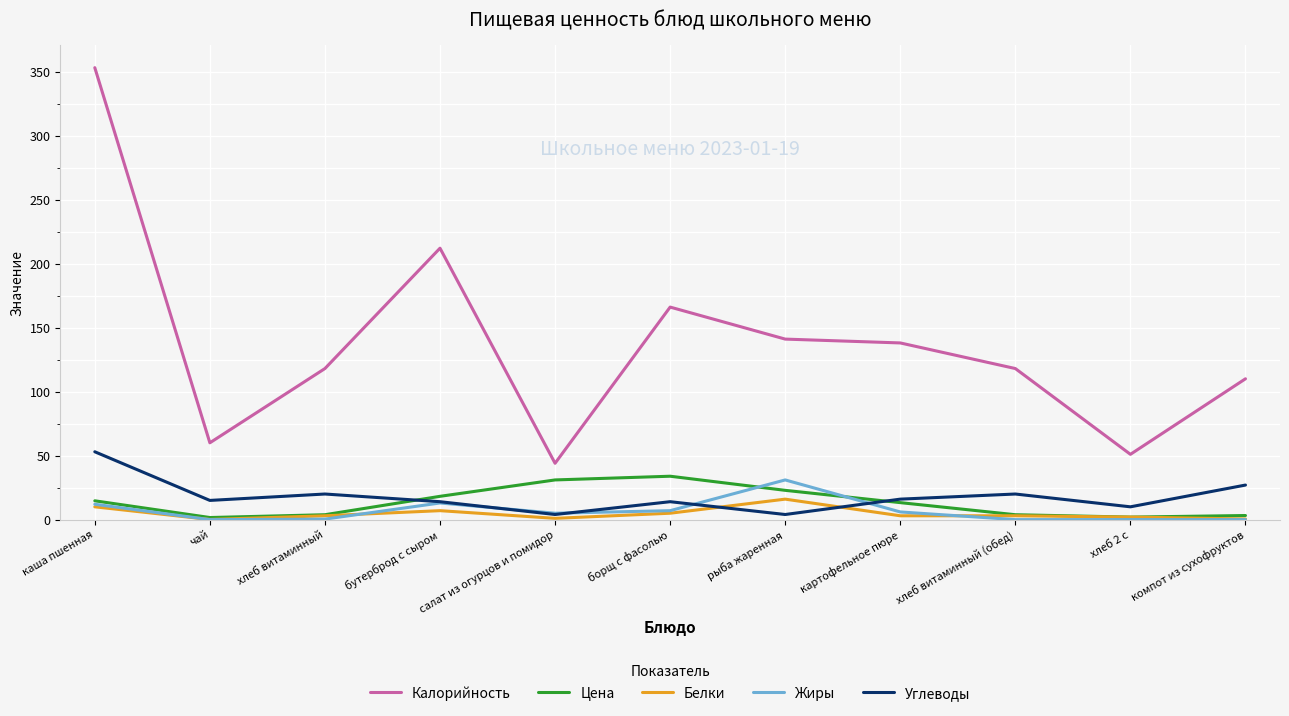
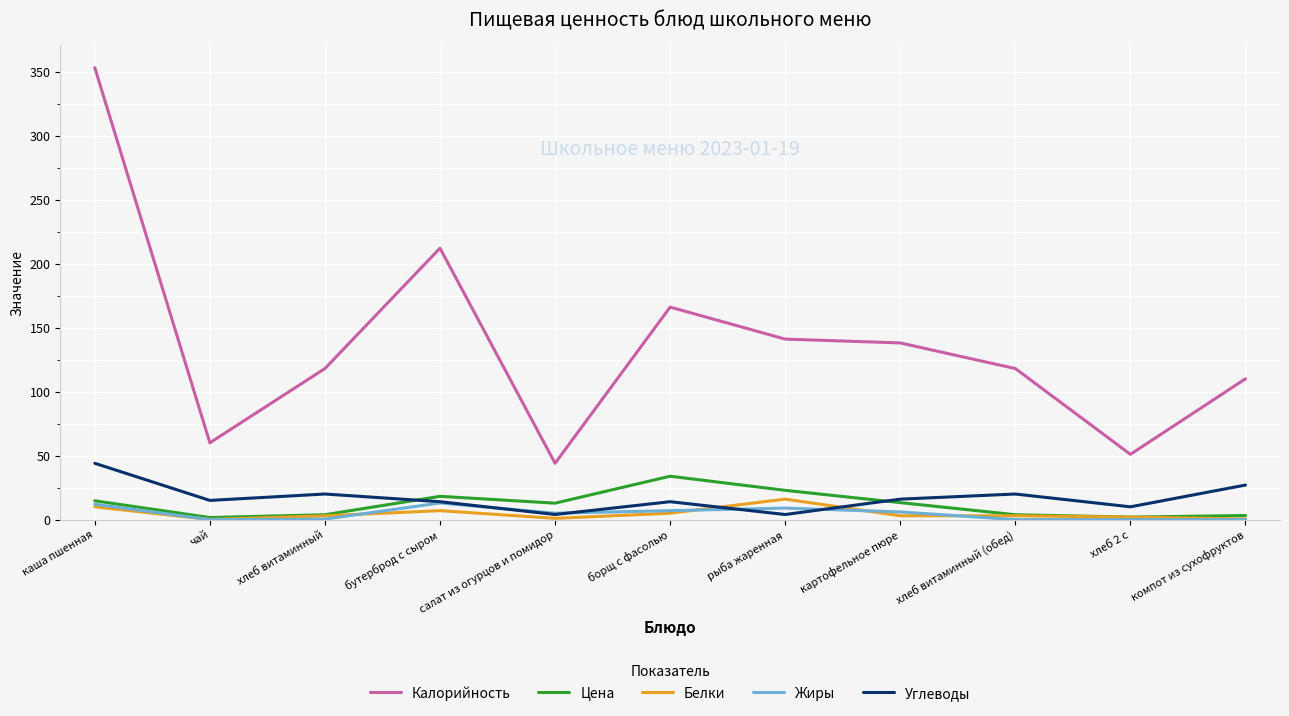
Углеводы, каша пшенная: 53 -> 44
Цена, салат из огурцов и помидор: 31 -> 13
Жиры, рыба жаренная: 31 -> 9
